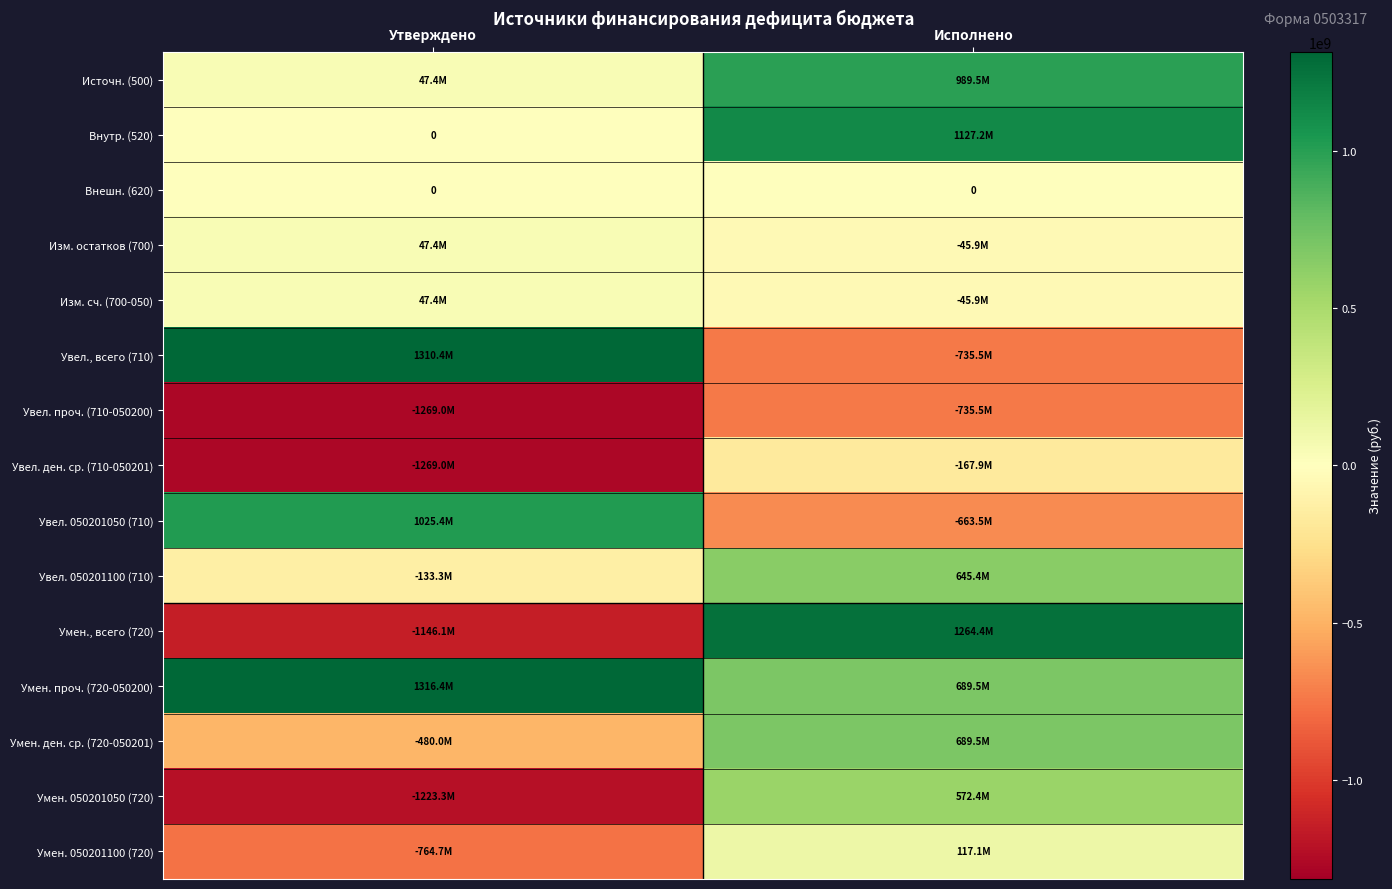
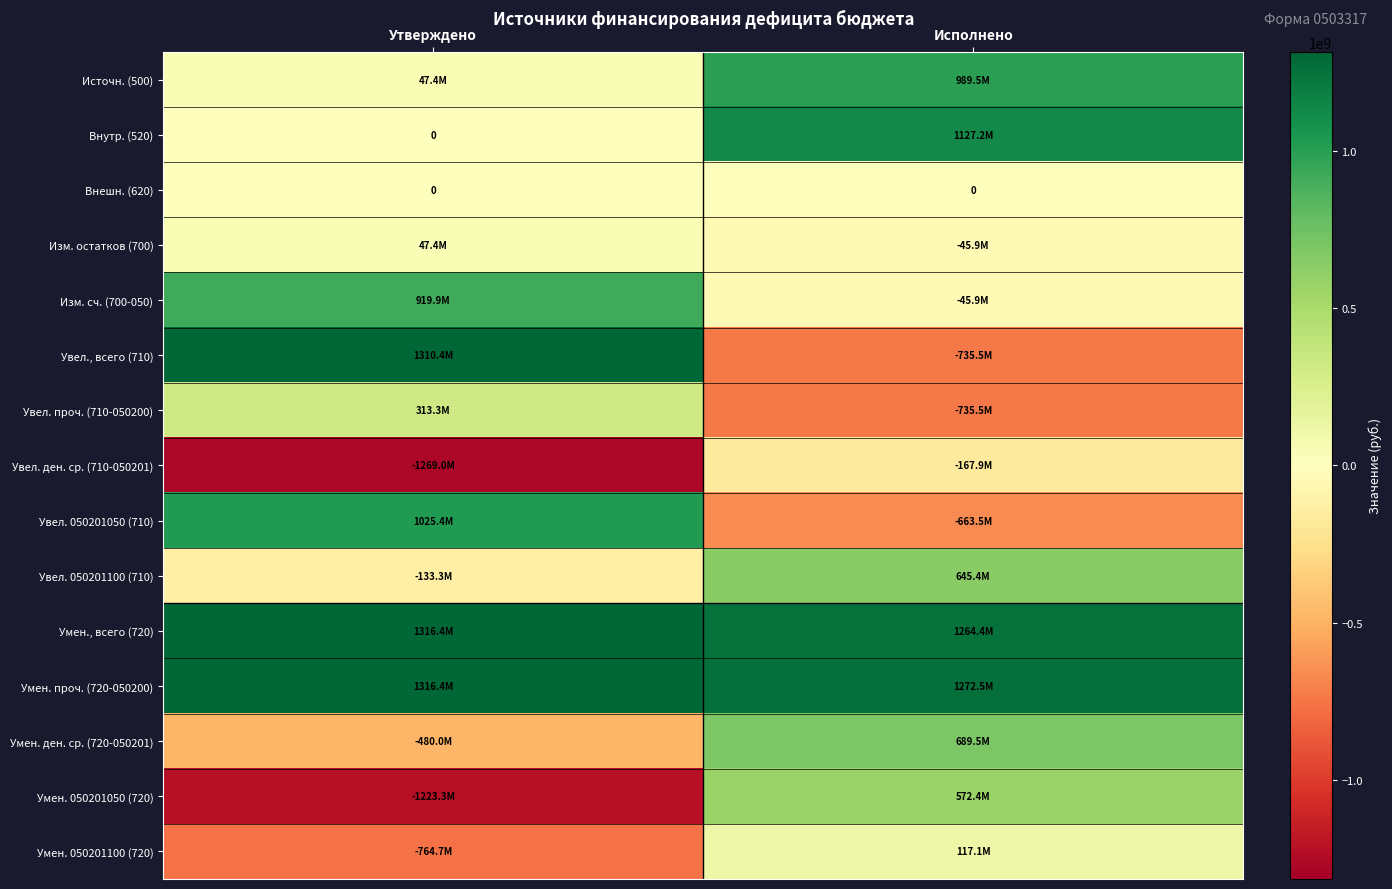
Изм. сч. (700-050), Утверждено: 47.4M -> 919.9M
Увел. проч. (710-050200), Утверждено: -1269.0M -> 313.3M
Умен., всего (720), Утверждено: -1146.1M -> 1316.4M
Умен. проч. (720-050200), Исполнено: 689.5M -> 1272.5M
